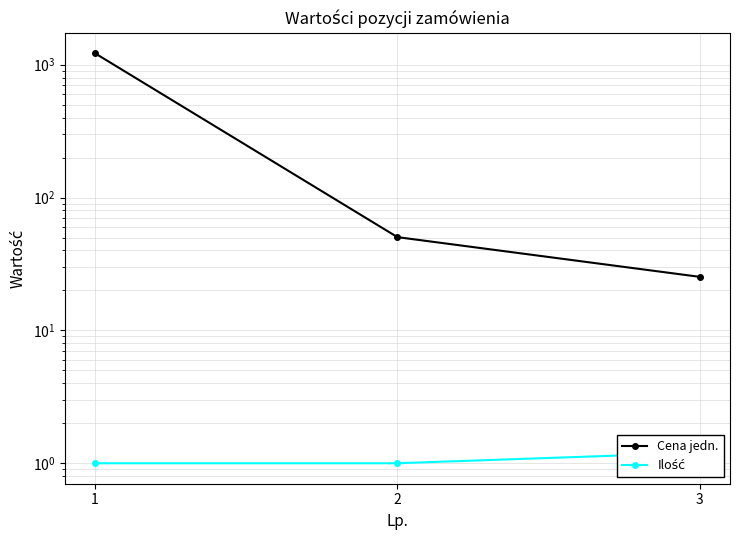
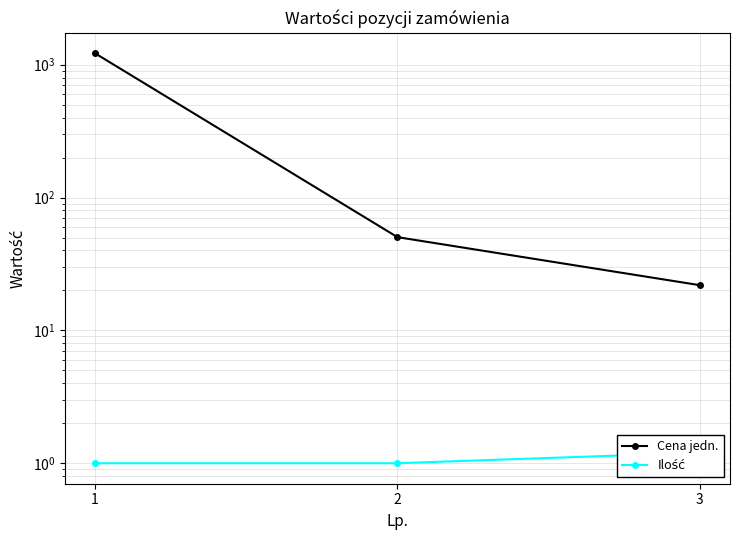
Cena jedn., 3: 25 -> 22
